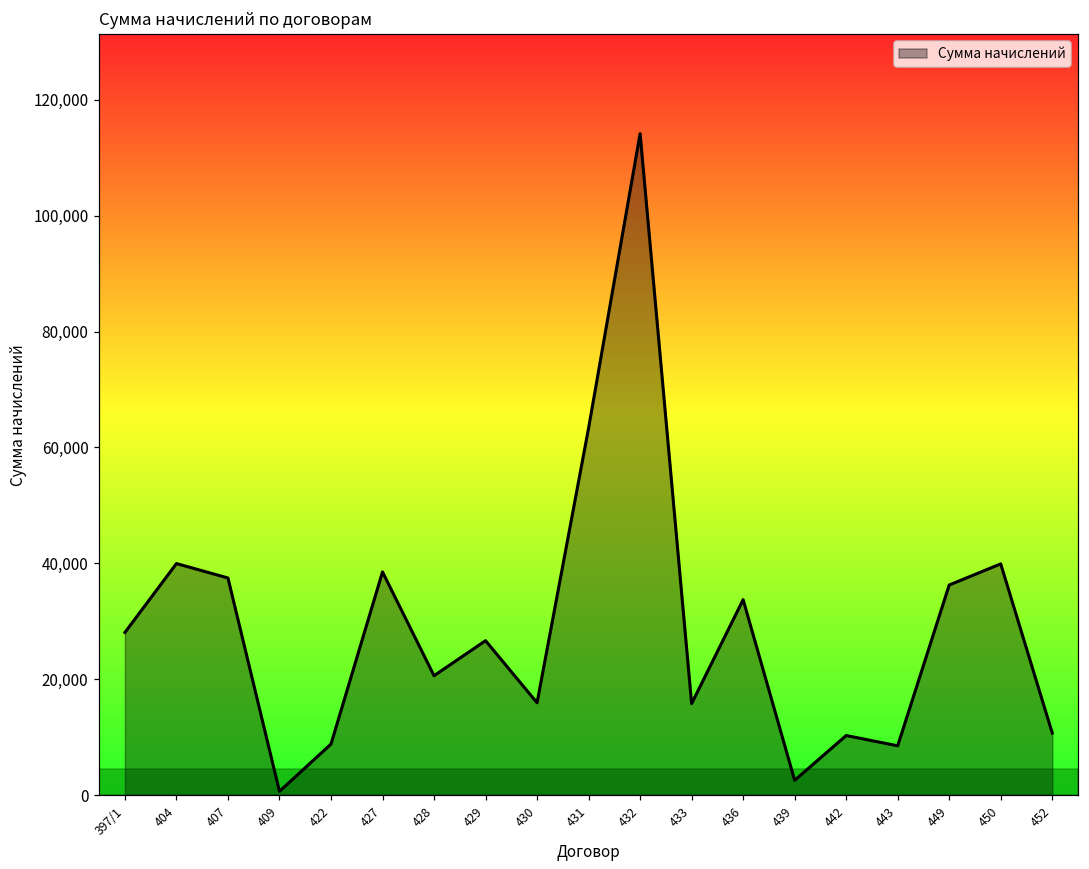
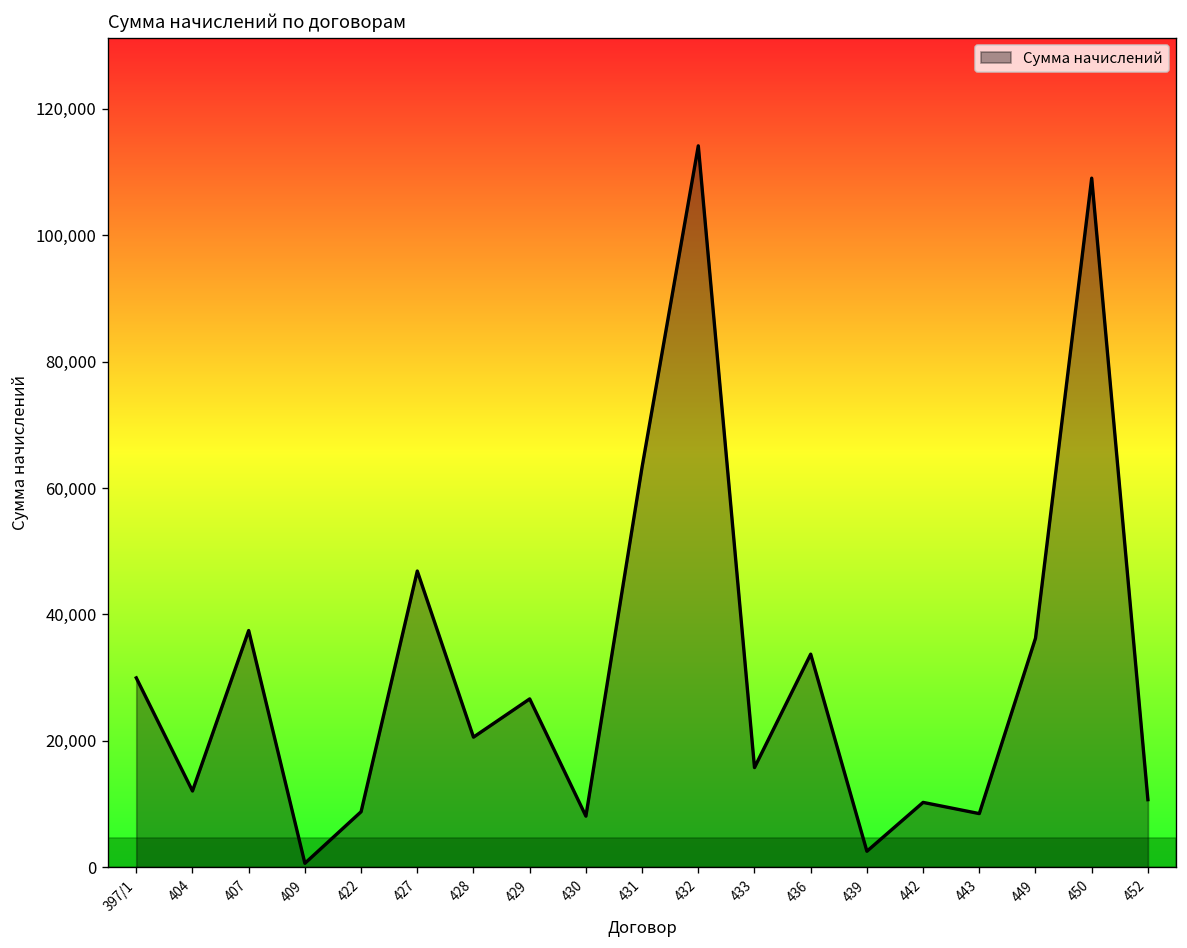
397/1: 28,000 -> 30,000
404: 40,000 -> 12,000
427: 39,000 -> 47,000
430: 16,000 -> 8,000
450: 40,000 -> 109,000
